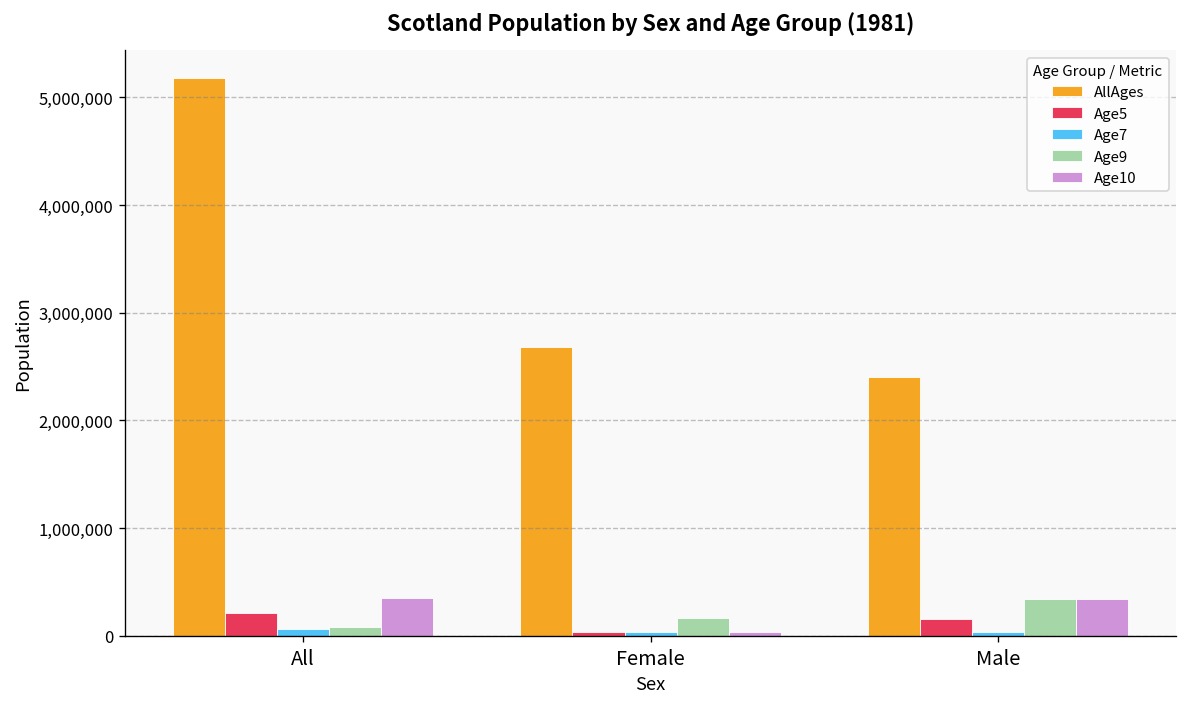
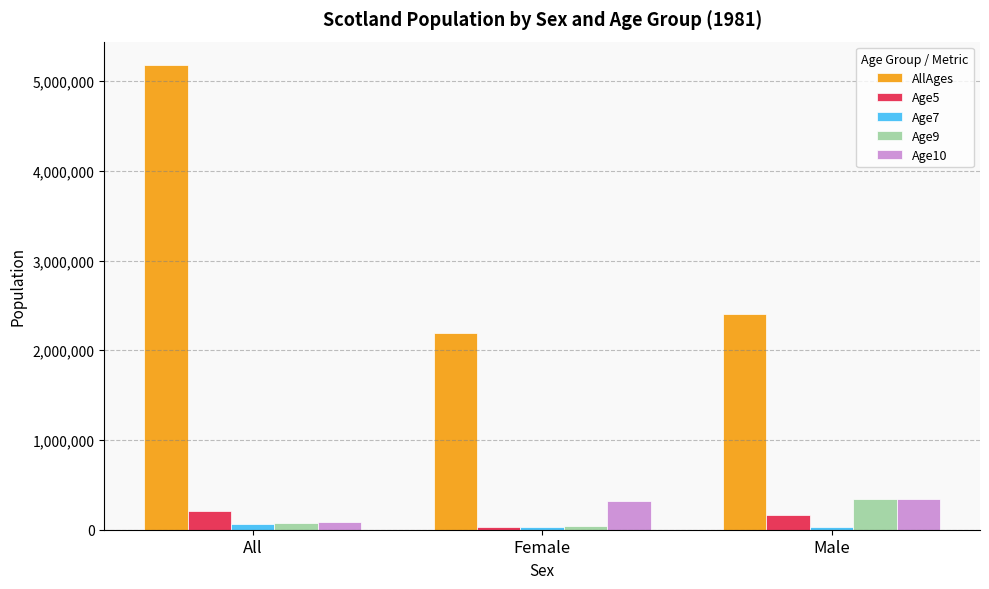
Age10, All: 400,000 -> 100,000
AllAges, Female: 2,700,000 -> 2,200,000
Age9, Female: 200,000 -> 0
Age10, Female: 0 -> 300,000
